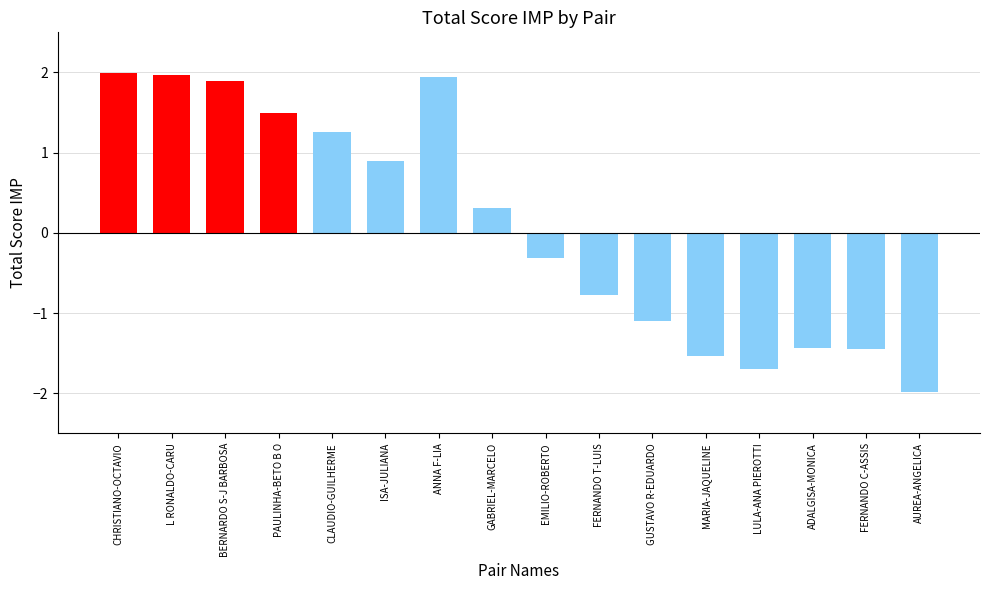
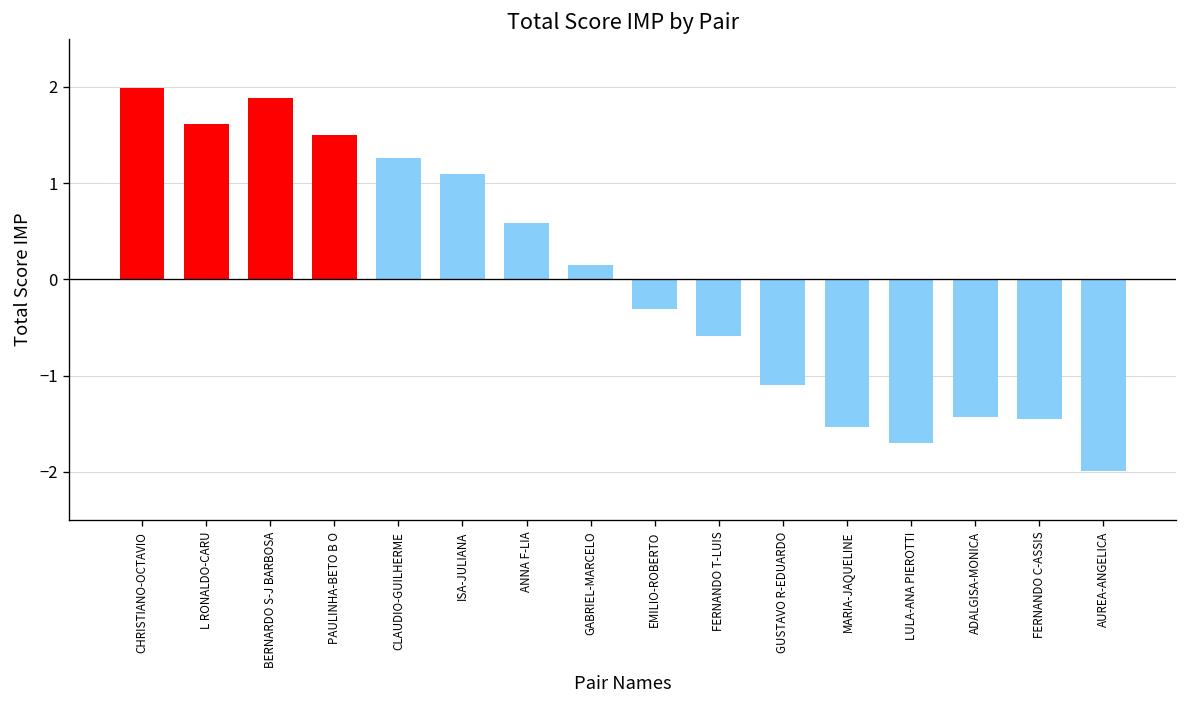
L RONALDO-CARU: 2.0 -> 1.6
ISA-JULIANA: 0.9 -> 1.1
ANNA F-LIA: 1.9 -> 0.6
GABRIEL-MARCELO: 0.3 -> 0.2
FERNANDO T-LUIS: -0.8 -> -0.6
